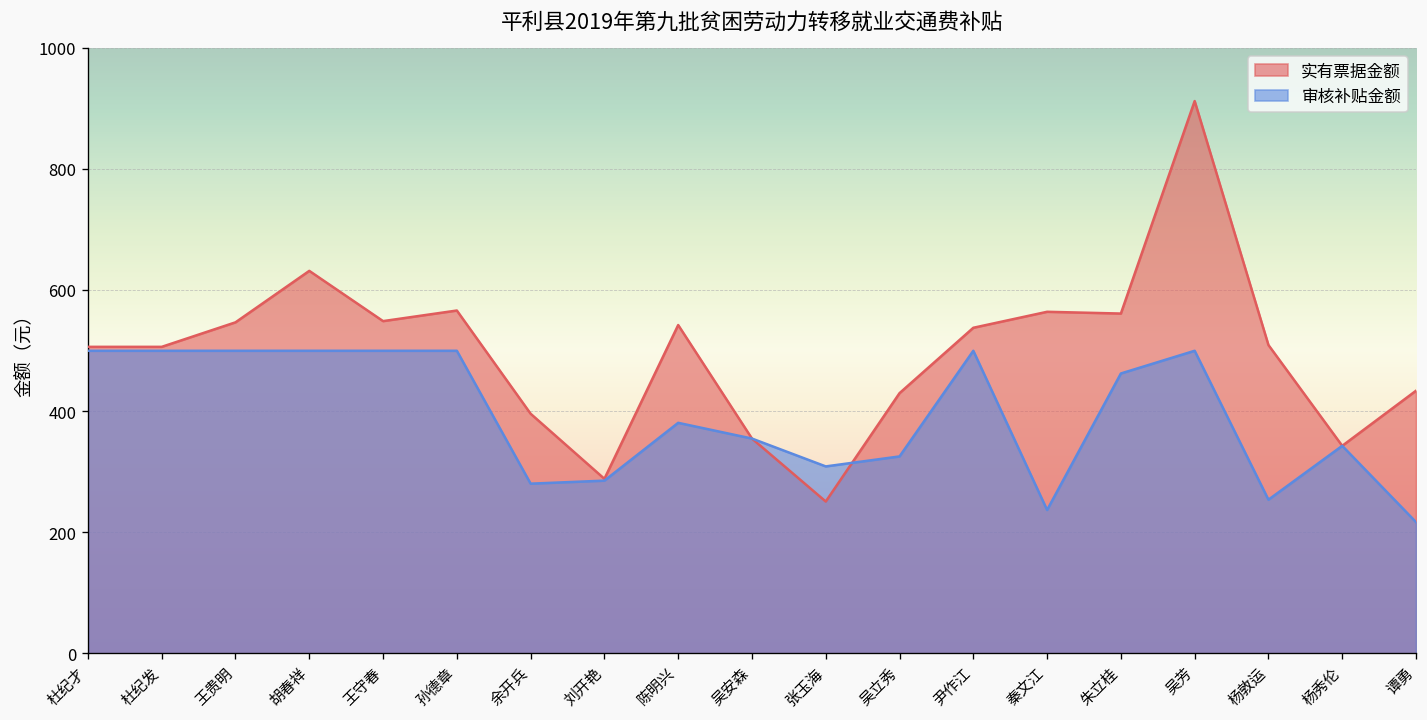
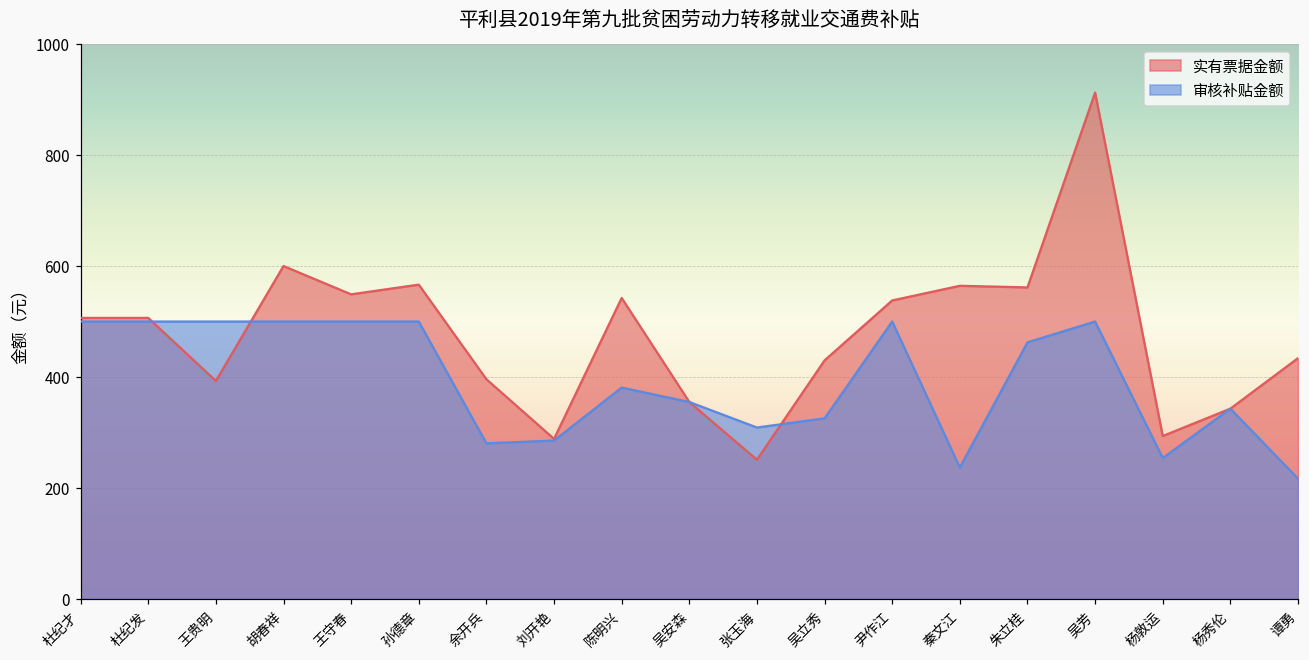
实有票据金额, 王贵明: 550 -> 390
实有票据金额, 胡春祥: 630 -> 600
实有票据金额, 杨敦运: 510 -> 290
